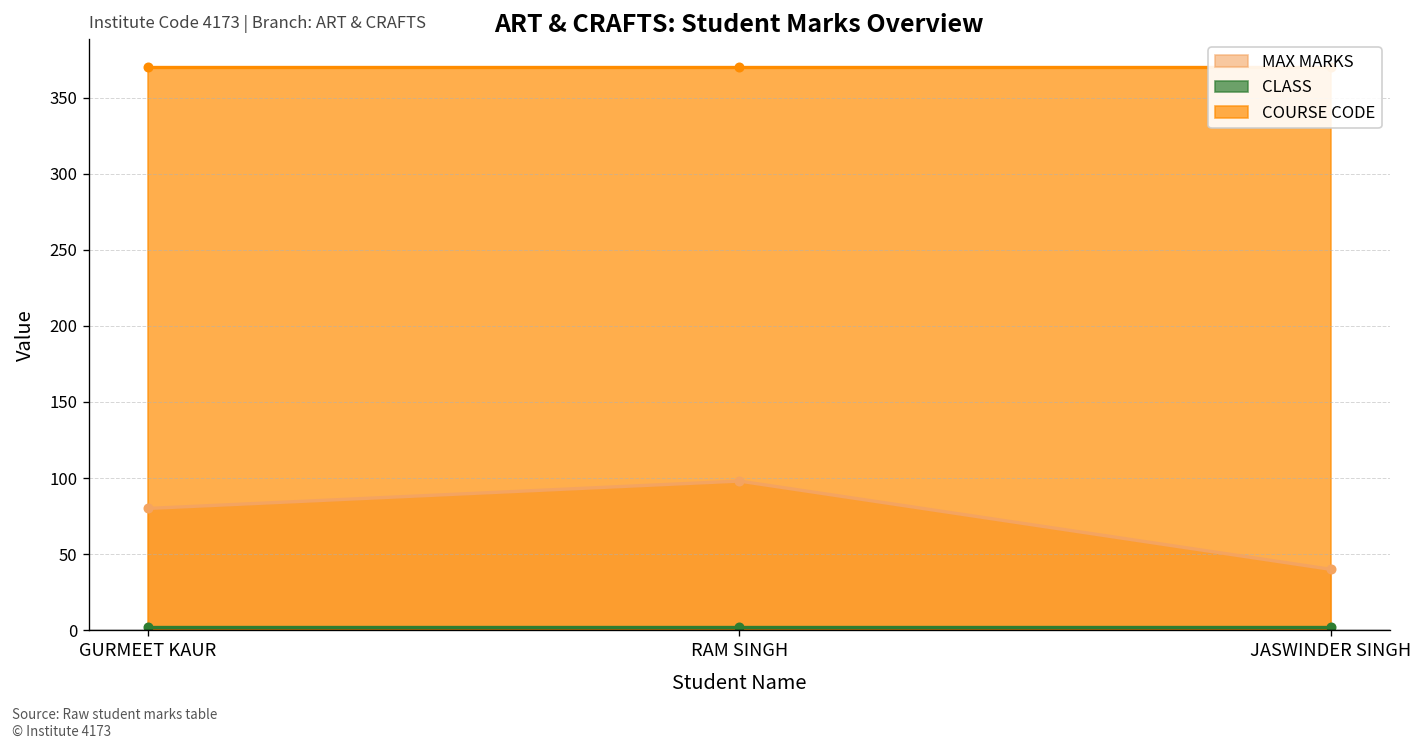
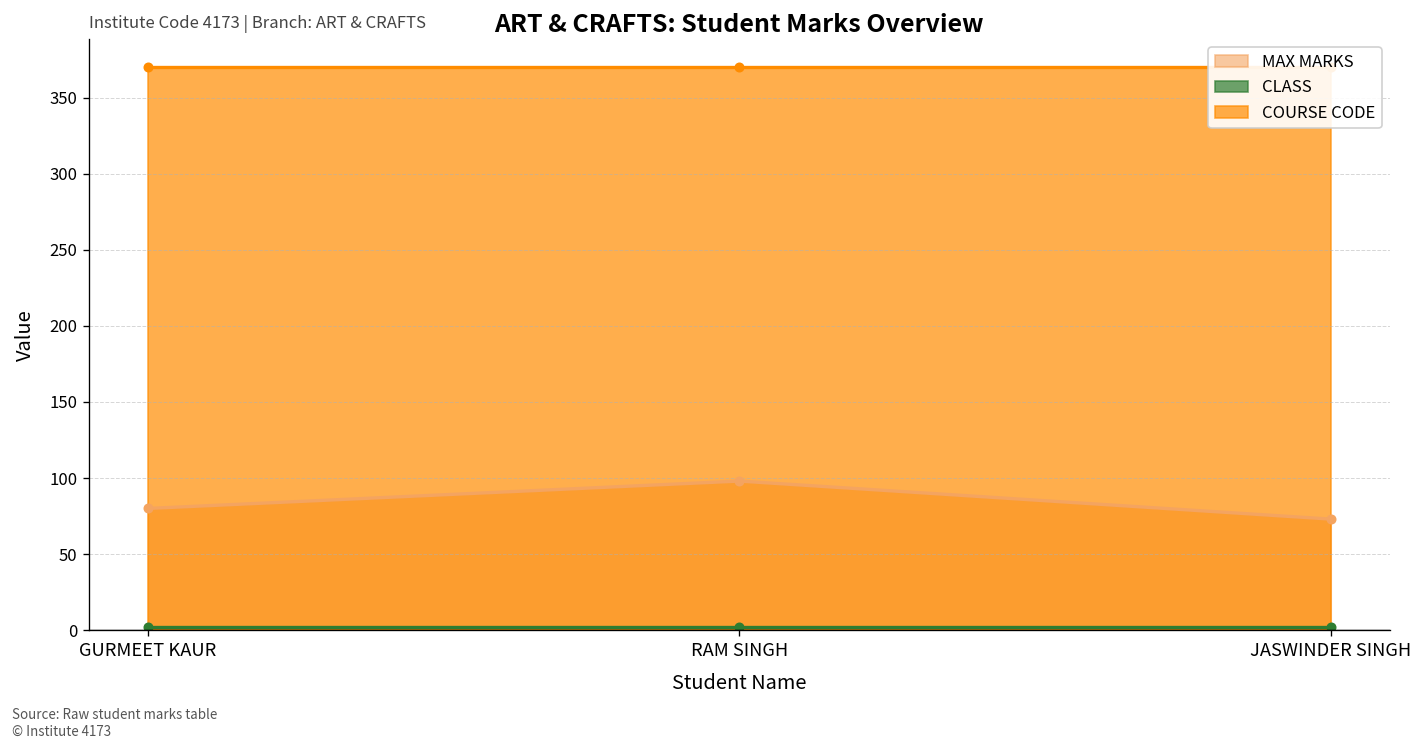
MAX MARKS, JASWINDER SINGH: 40 -> 73
